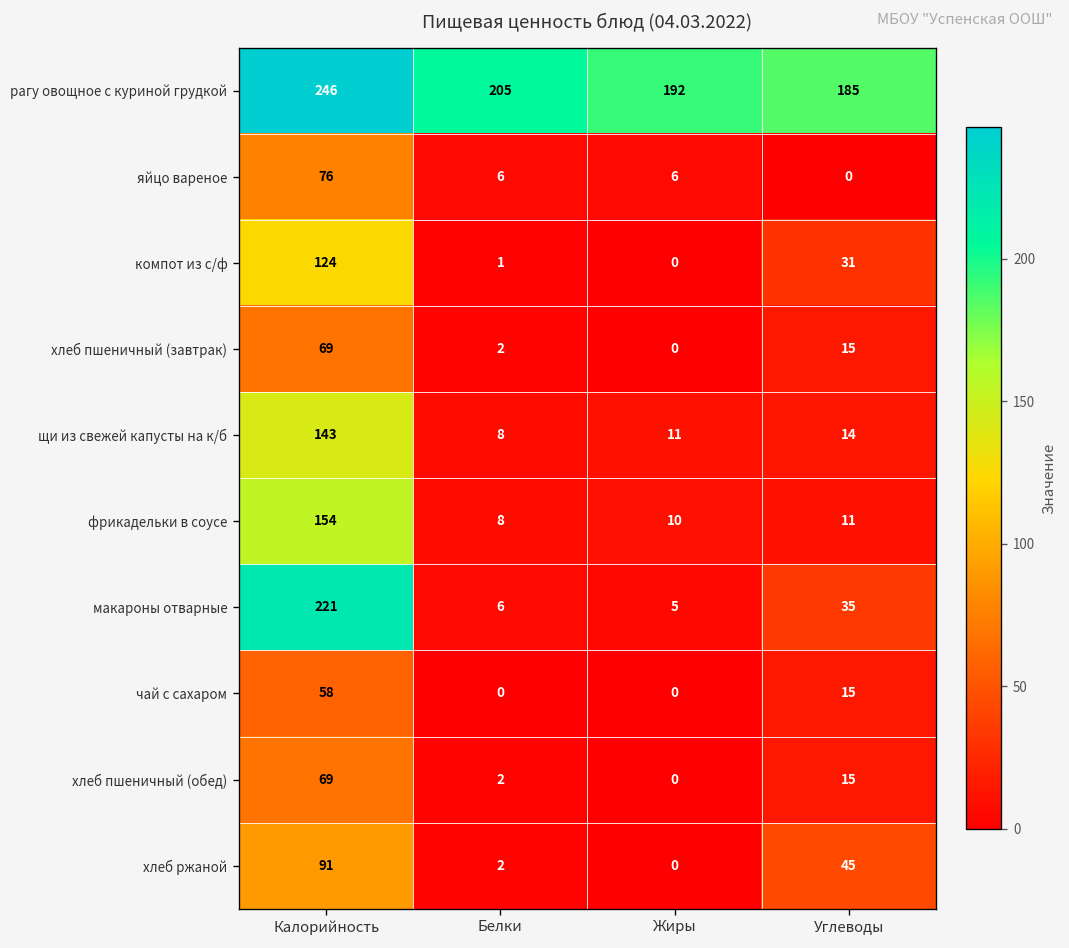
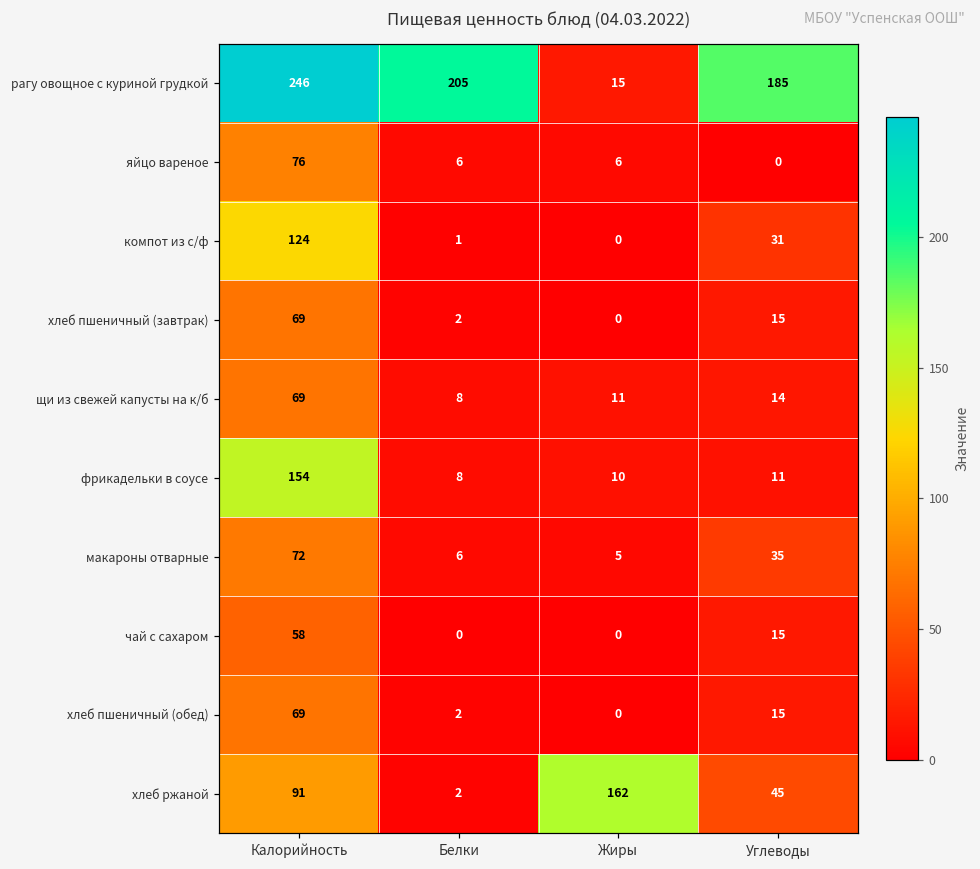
рагу овощное с куриной грудкой, Жиры: 192 -> 15
щи из свежей капусты на к/б, Калорийность: 143 -> 69
макароны отварные, Калорийность: 221 -> 72
хлеб ржаной, Жиры: 0 -> 162
